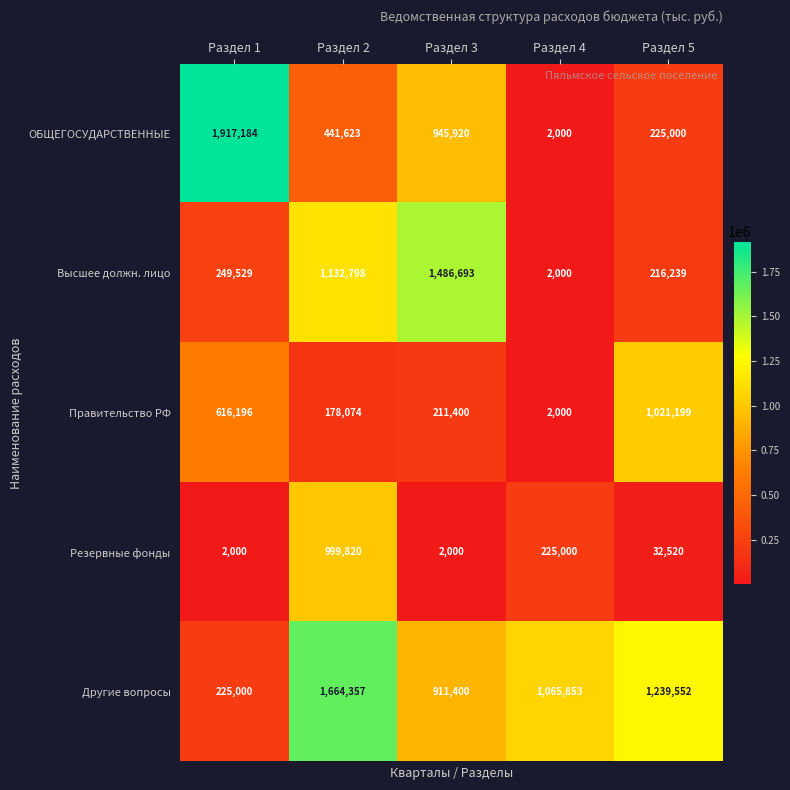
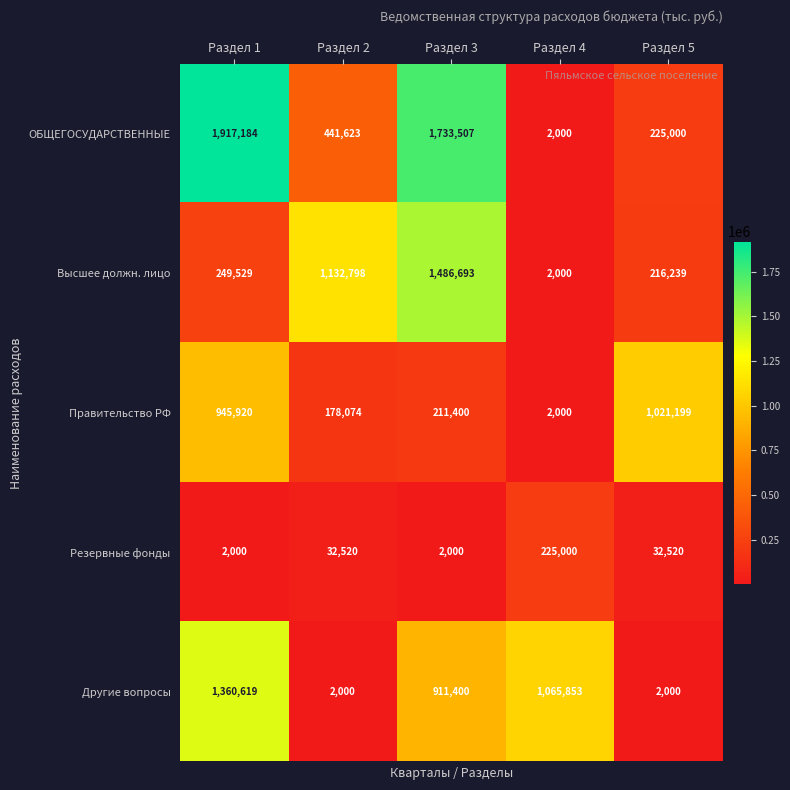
ОБЩЕГОСУДАРСТВЕННЫЕ, Раздел 3: 945,920 -> 1,733,507
Правительство РФ, Раздел 1: 616,196 -> 945,920
Резервные фонды, Раздел 2: 999,820 -> 32,520
Другие вопросы, Раздел 1: 225,000 -> 1,360,619
Другие вопросы, Раздел 2: 1,664,357 -> 2,000
Другие вопросы, Раздел 5: 1,239,552 -> 2,000
